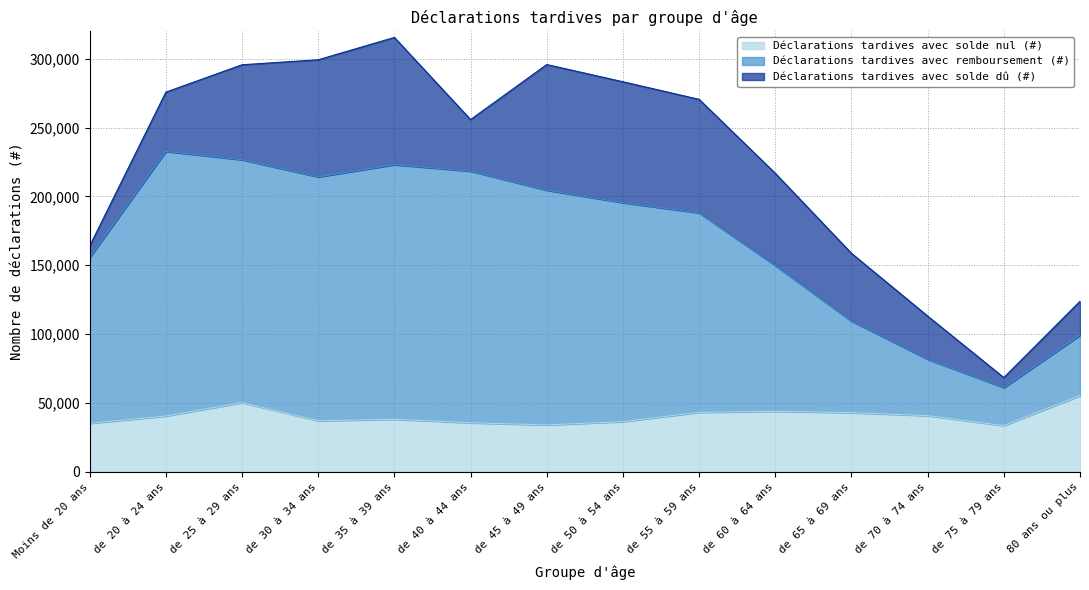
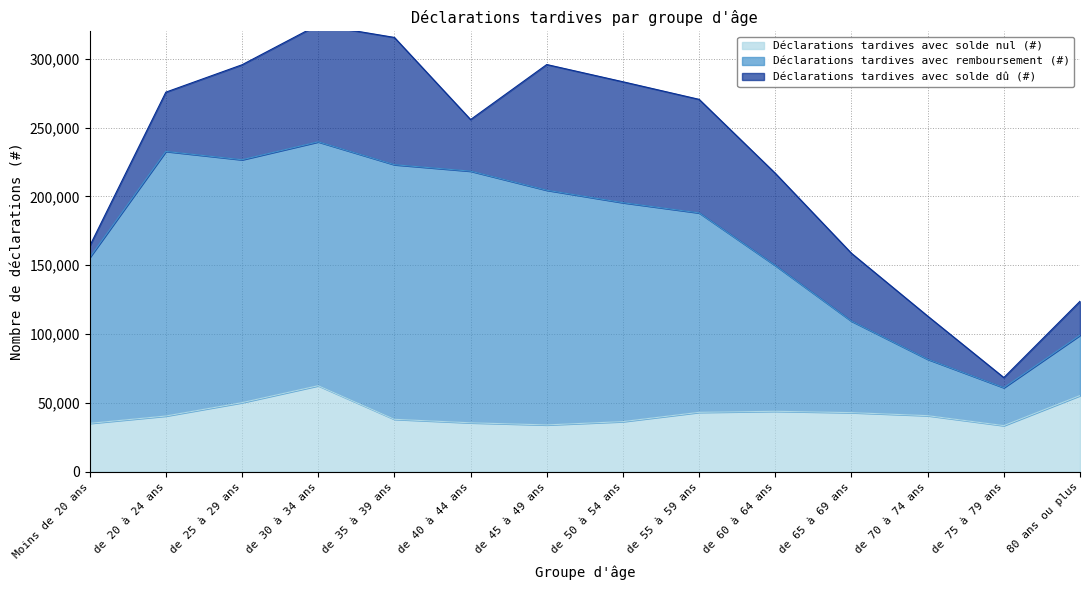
Déclarations tardives avec solde nul (#), de 30 à 34 ans: 37,000 -> 62,000
